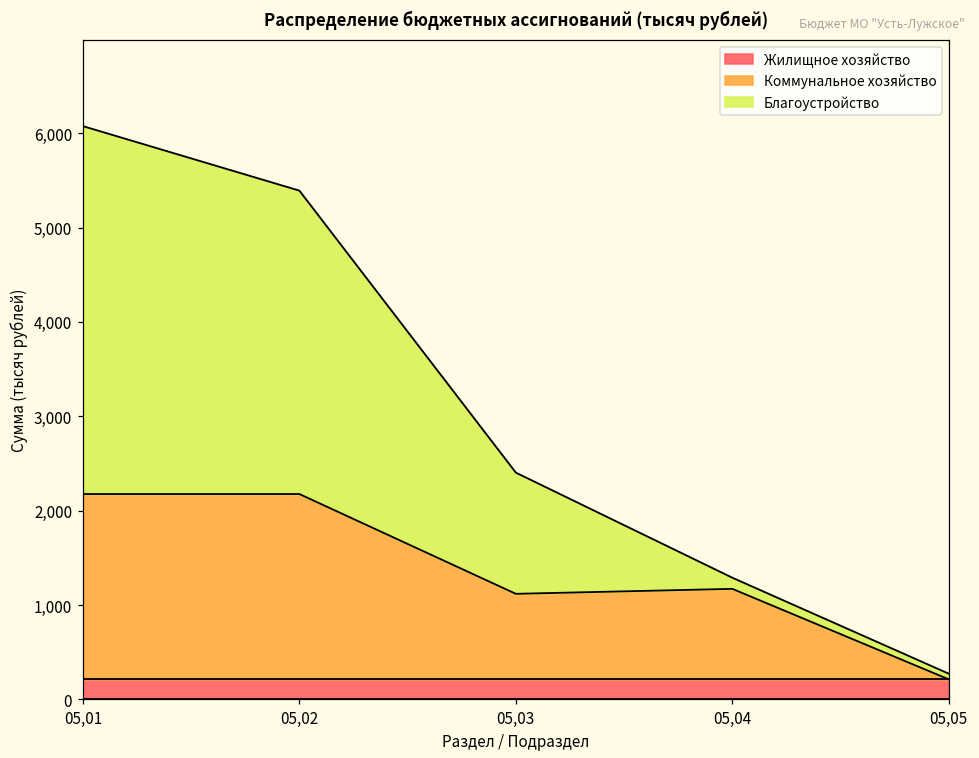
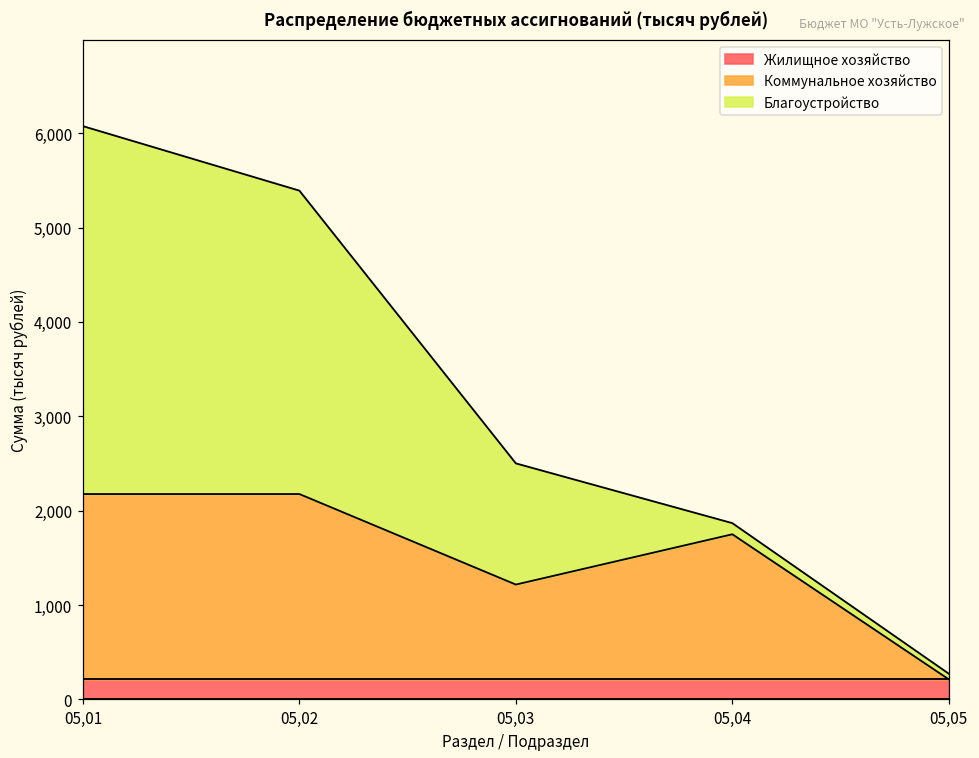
Коммунальное хозяйство, 05,03: 1,100 -> 1,200
Коммунальное хозяйство, 05,04: 1,200 -> 1,700
